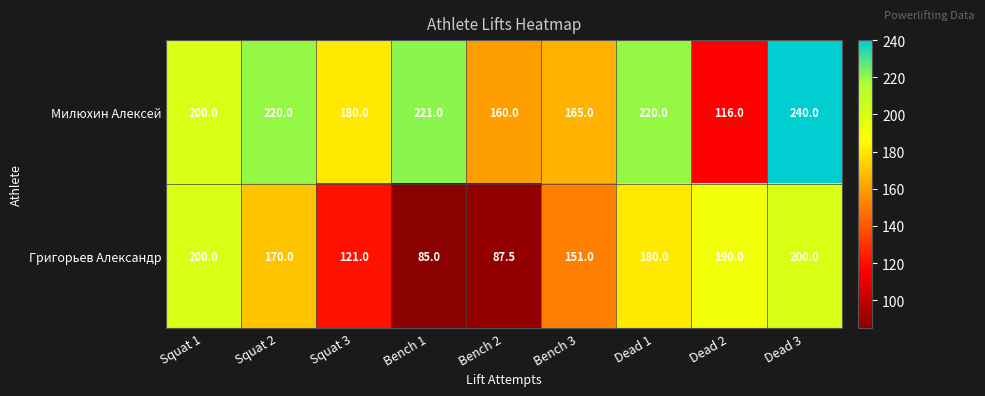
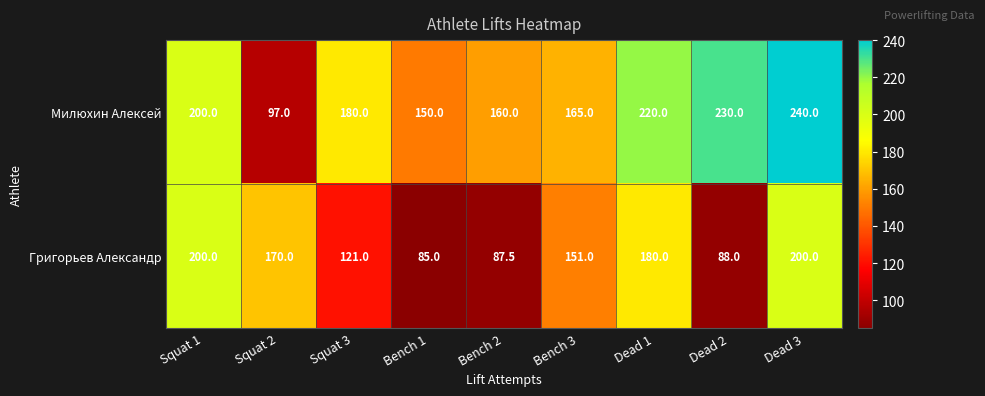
Милюхин Алексей, Squat 2: 220.0 -> 97.0
Милюхин Алексей, Bench 1: 221.0 -> 150.0
Милюхин Алексей, Dead 2: 116.0 -> 230.0
Григорьев Александр, Dead 2: 190.0 -> 88.0
